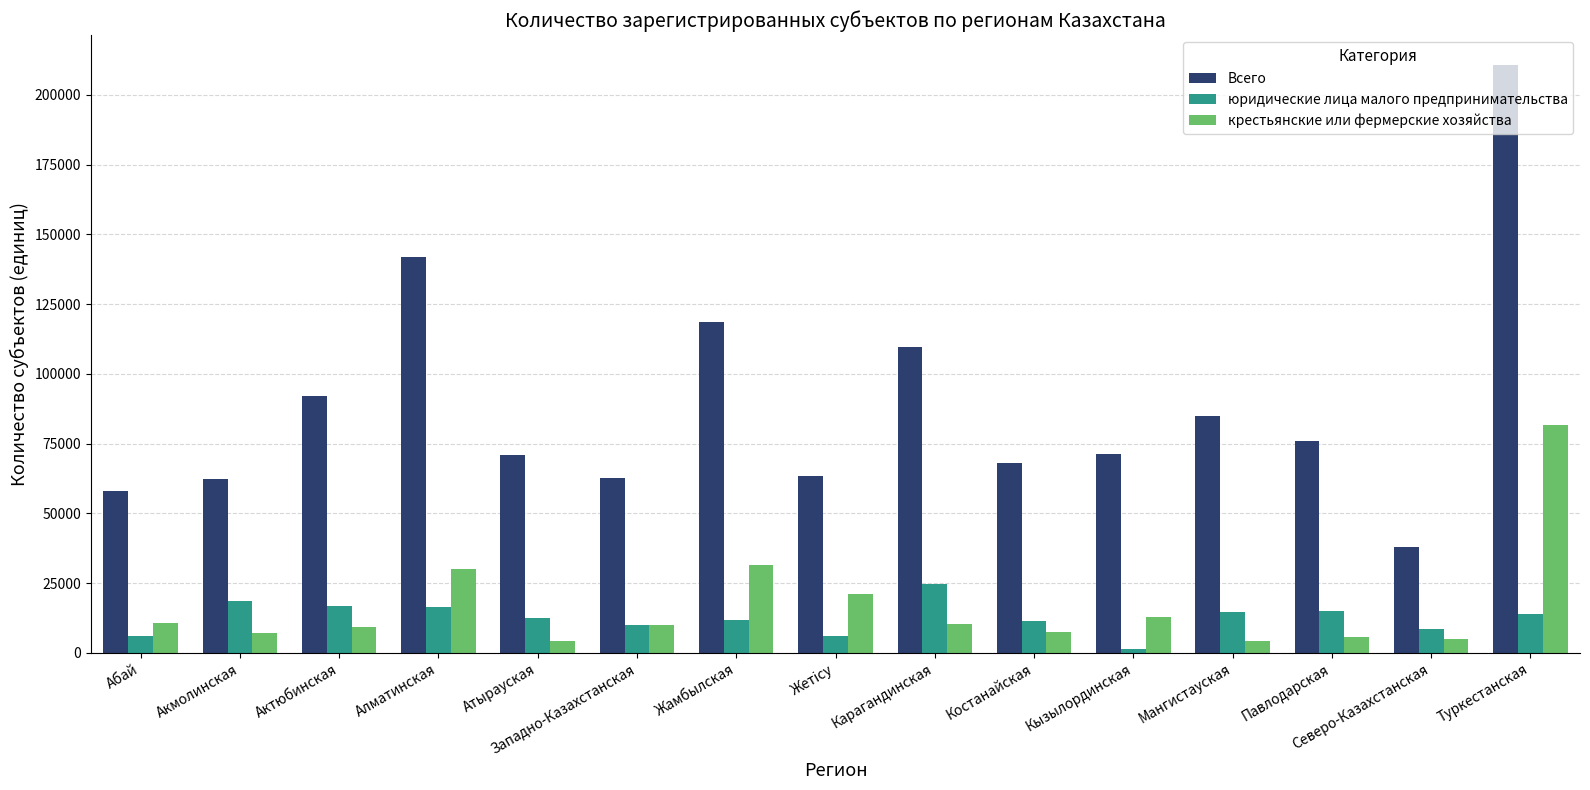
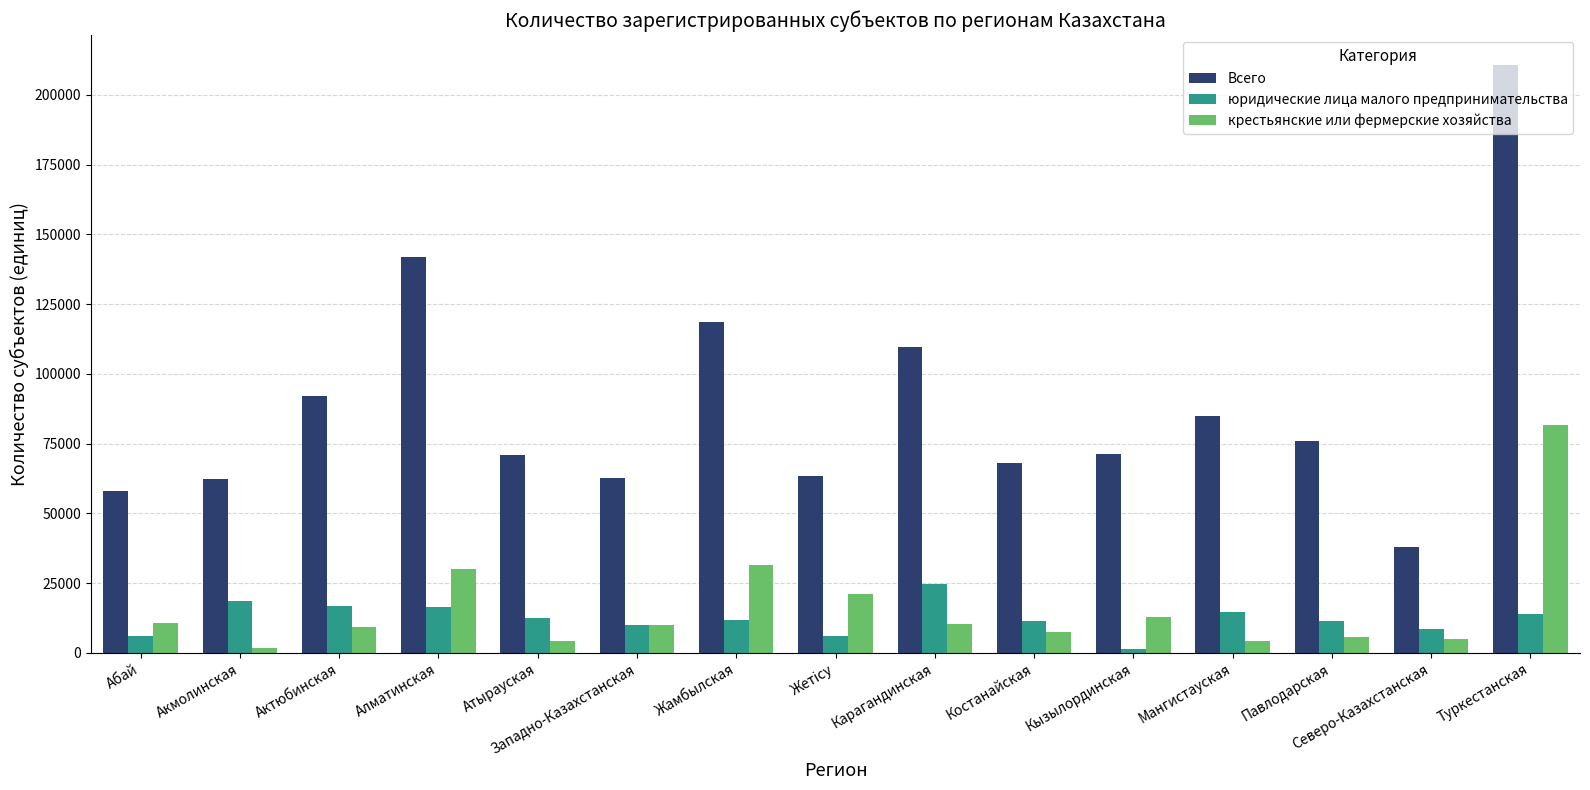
крестьянские или фермерские хозяйства, Акмолинская: 7000 -> 2000
юридические лица малого предпринимательства, Павлодарская: 15000 -> 12000
